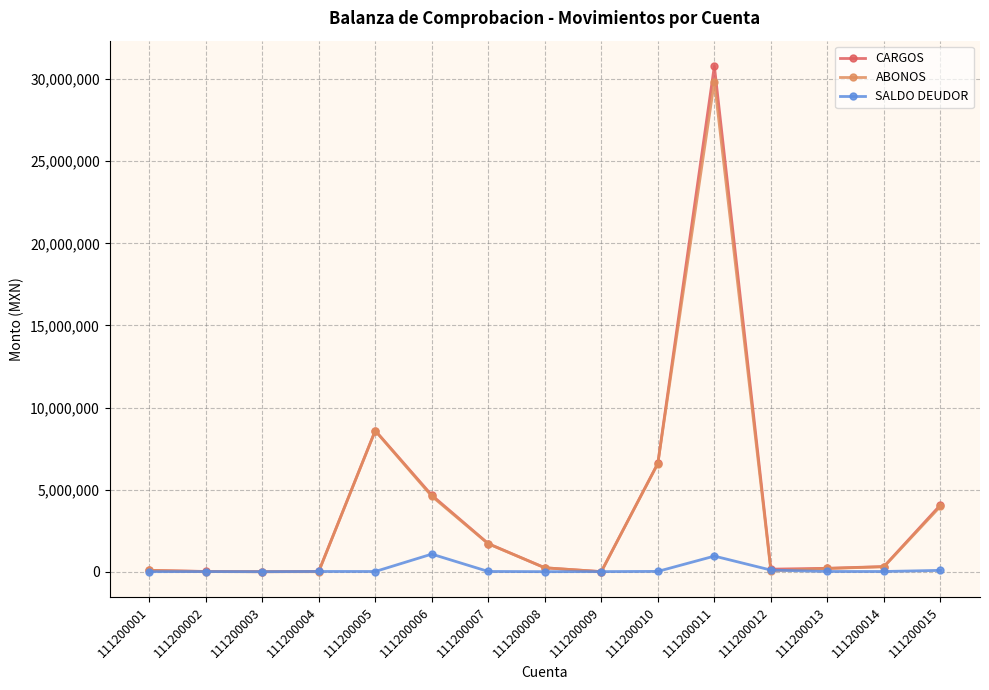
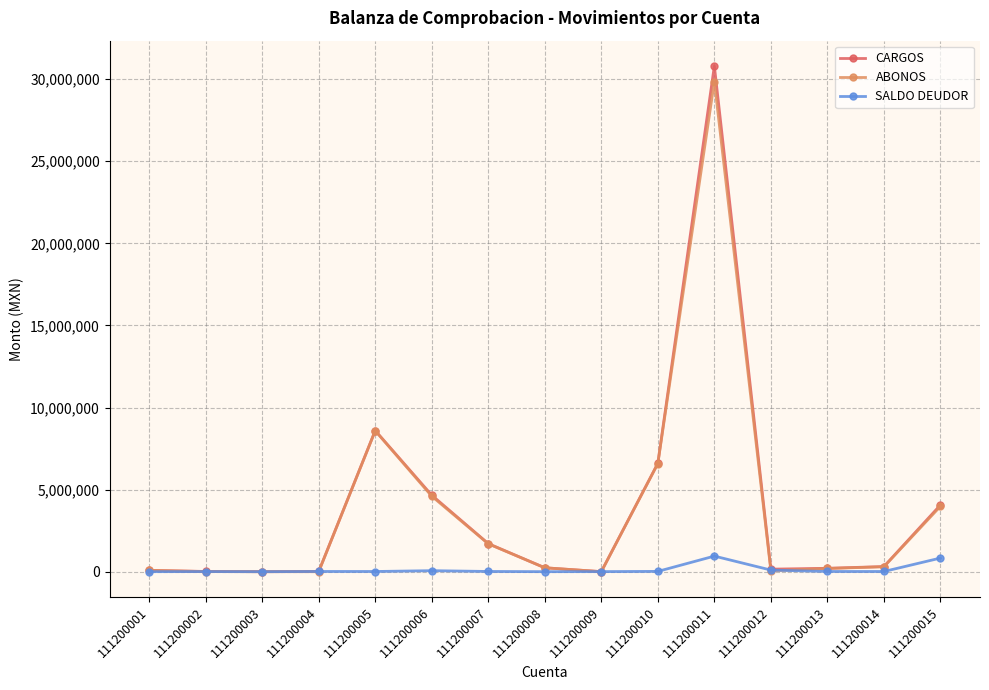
SALDO DEUDOR, 111200006: 1,100,000 -> 100,000
SALDO DEUDOR, 111200015: 100,000 -> 800,000
